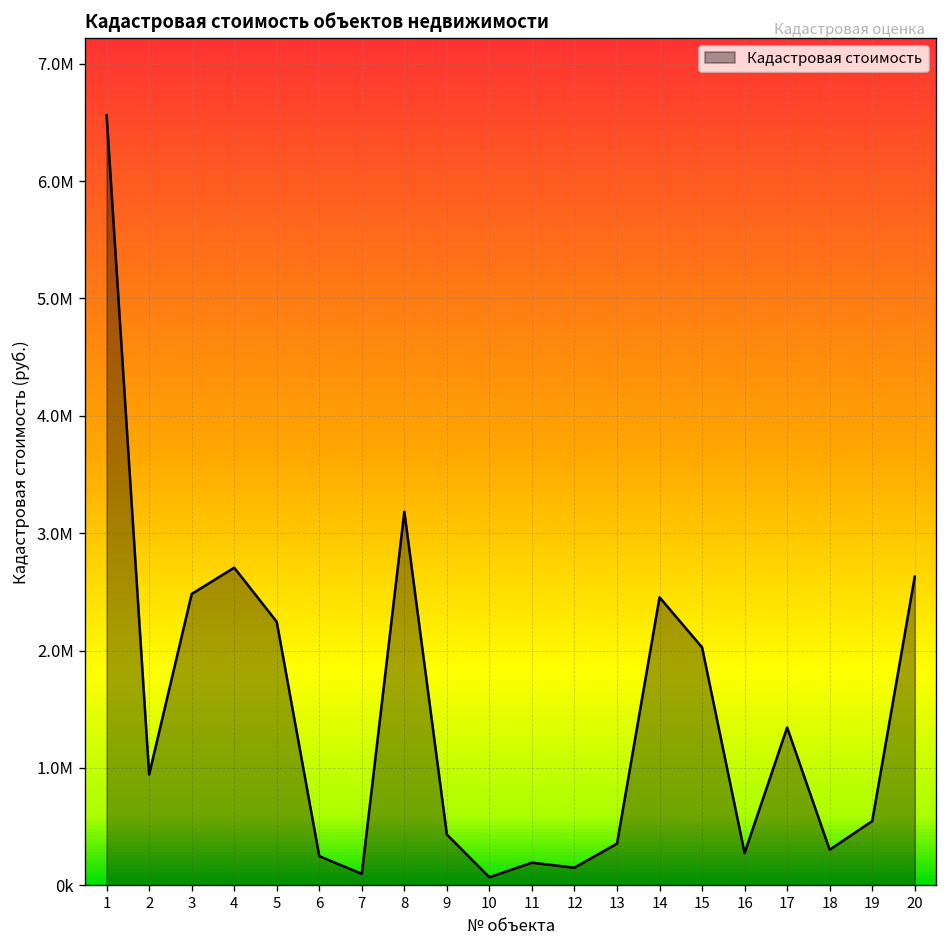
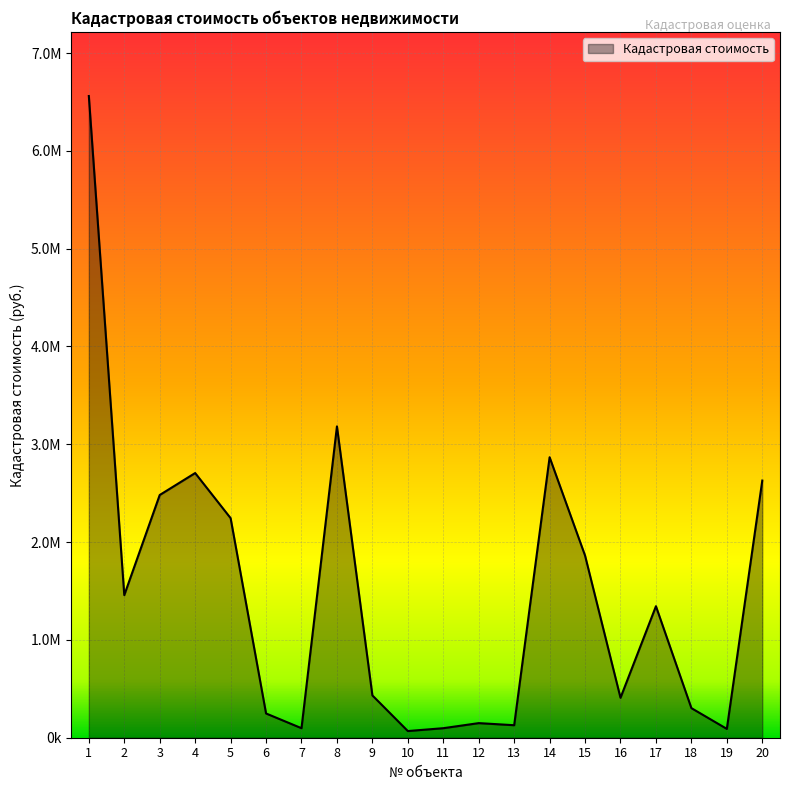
2: 900000 -> 1500000
11: 200000 -> 100000
13: 400000 -> 100000
14: 2500000 -> 2900000
15: 2000000 -> 1900000
16: 300000 -> 400000
19: 500000 -> 100000
